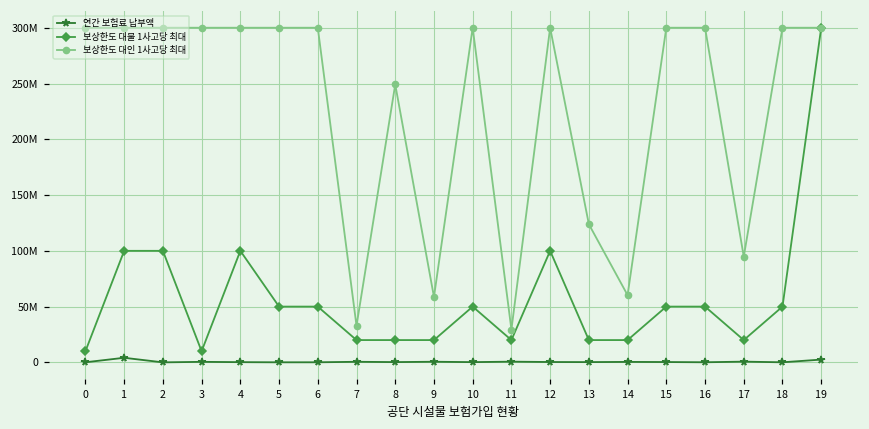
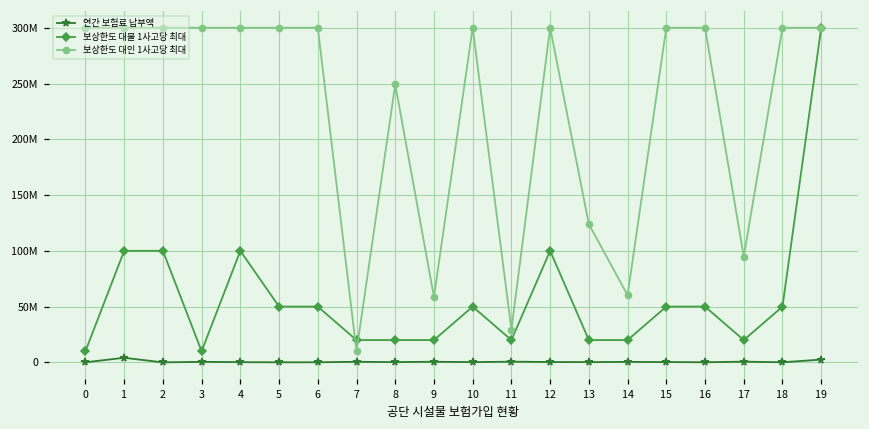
보상한도 대인 1사고당 최대, 7: 33000000 -> 10000000
